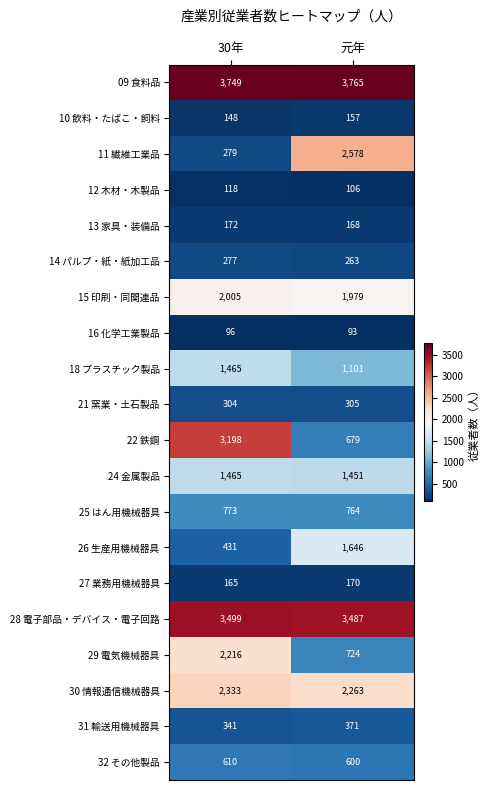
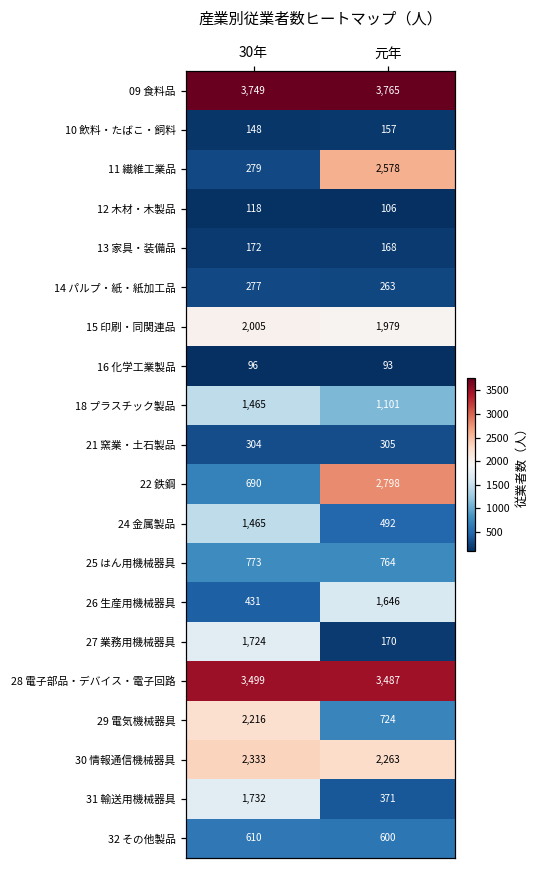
22 鉄鋼, 30年: 3,198 -> 690
22 鉄鋼, 元年: 679 -> 2,798
24 金属製品, 元年: 1,451 -> 492
27 業務用機械器具, 30年: 165 -> 1,724
31 輸送用機械器具, 30年: 341 -> 1,732
